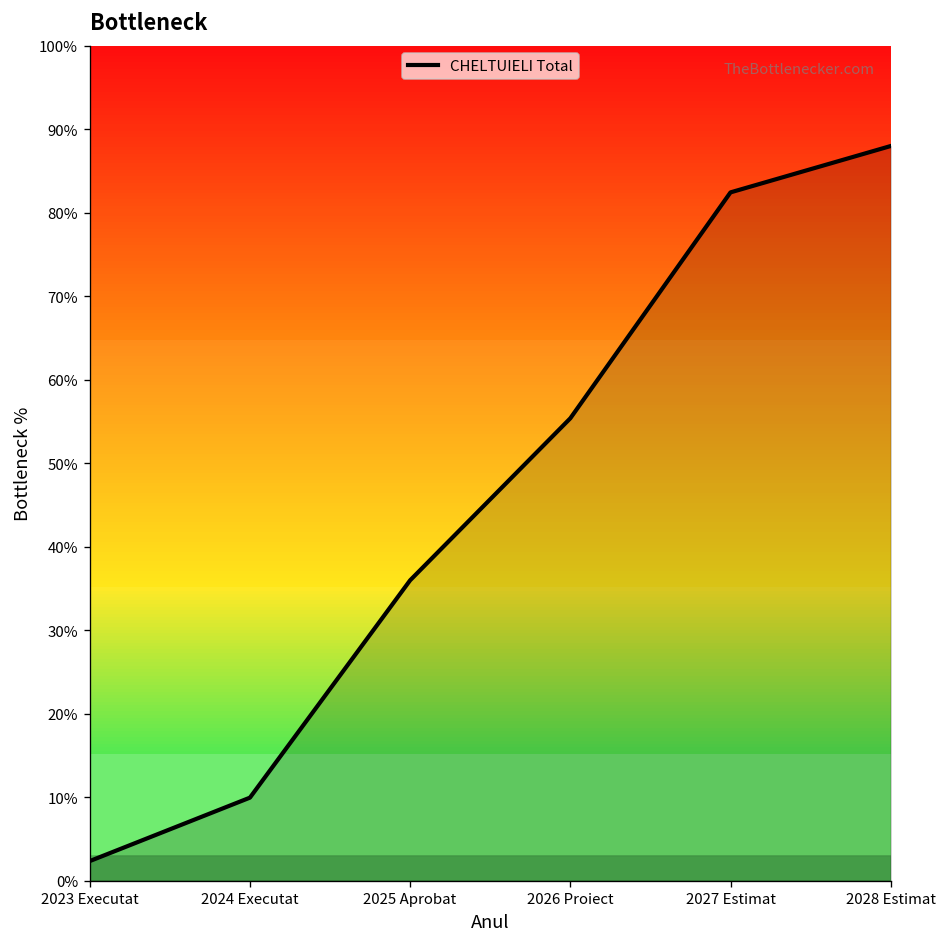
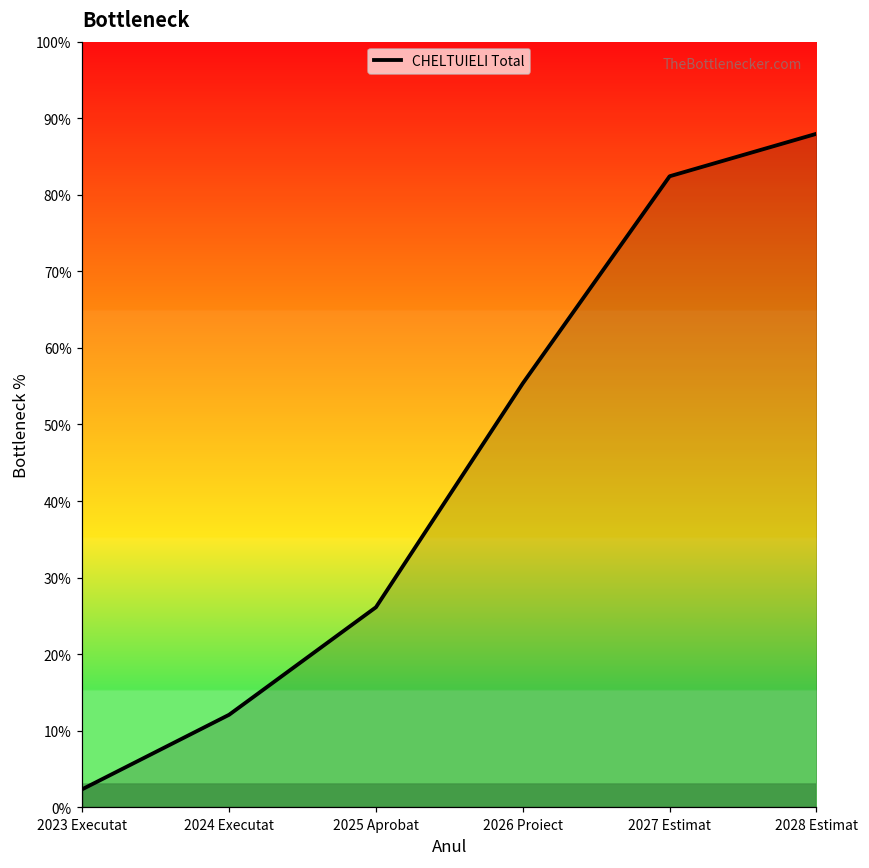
2024 Executat: 10% -> 12%
2025 Aprobat: 36% -> 26%
